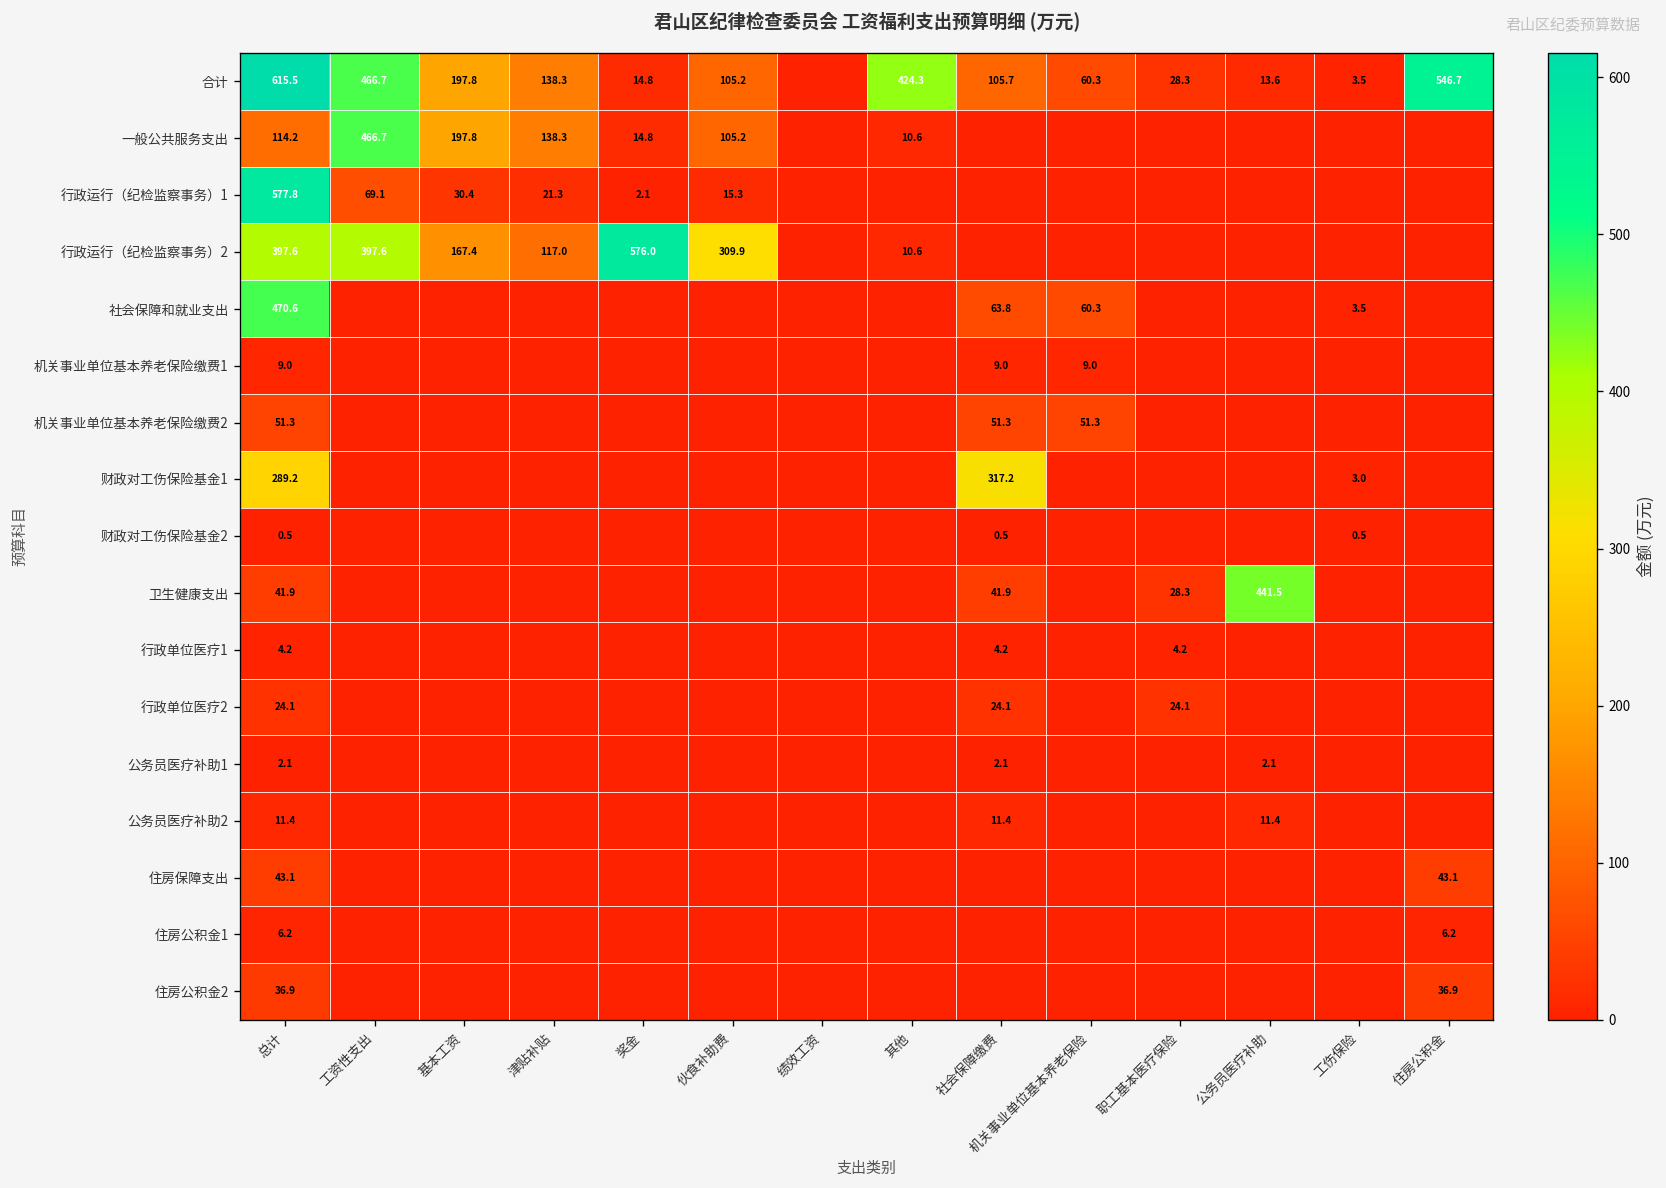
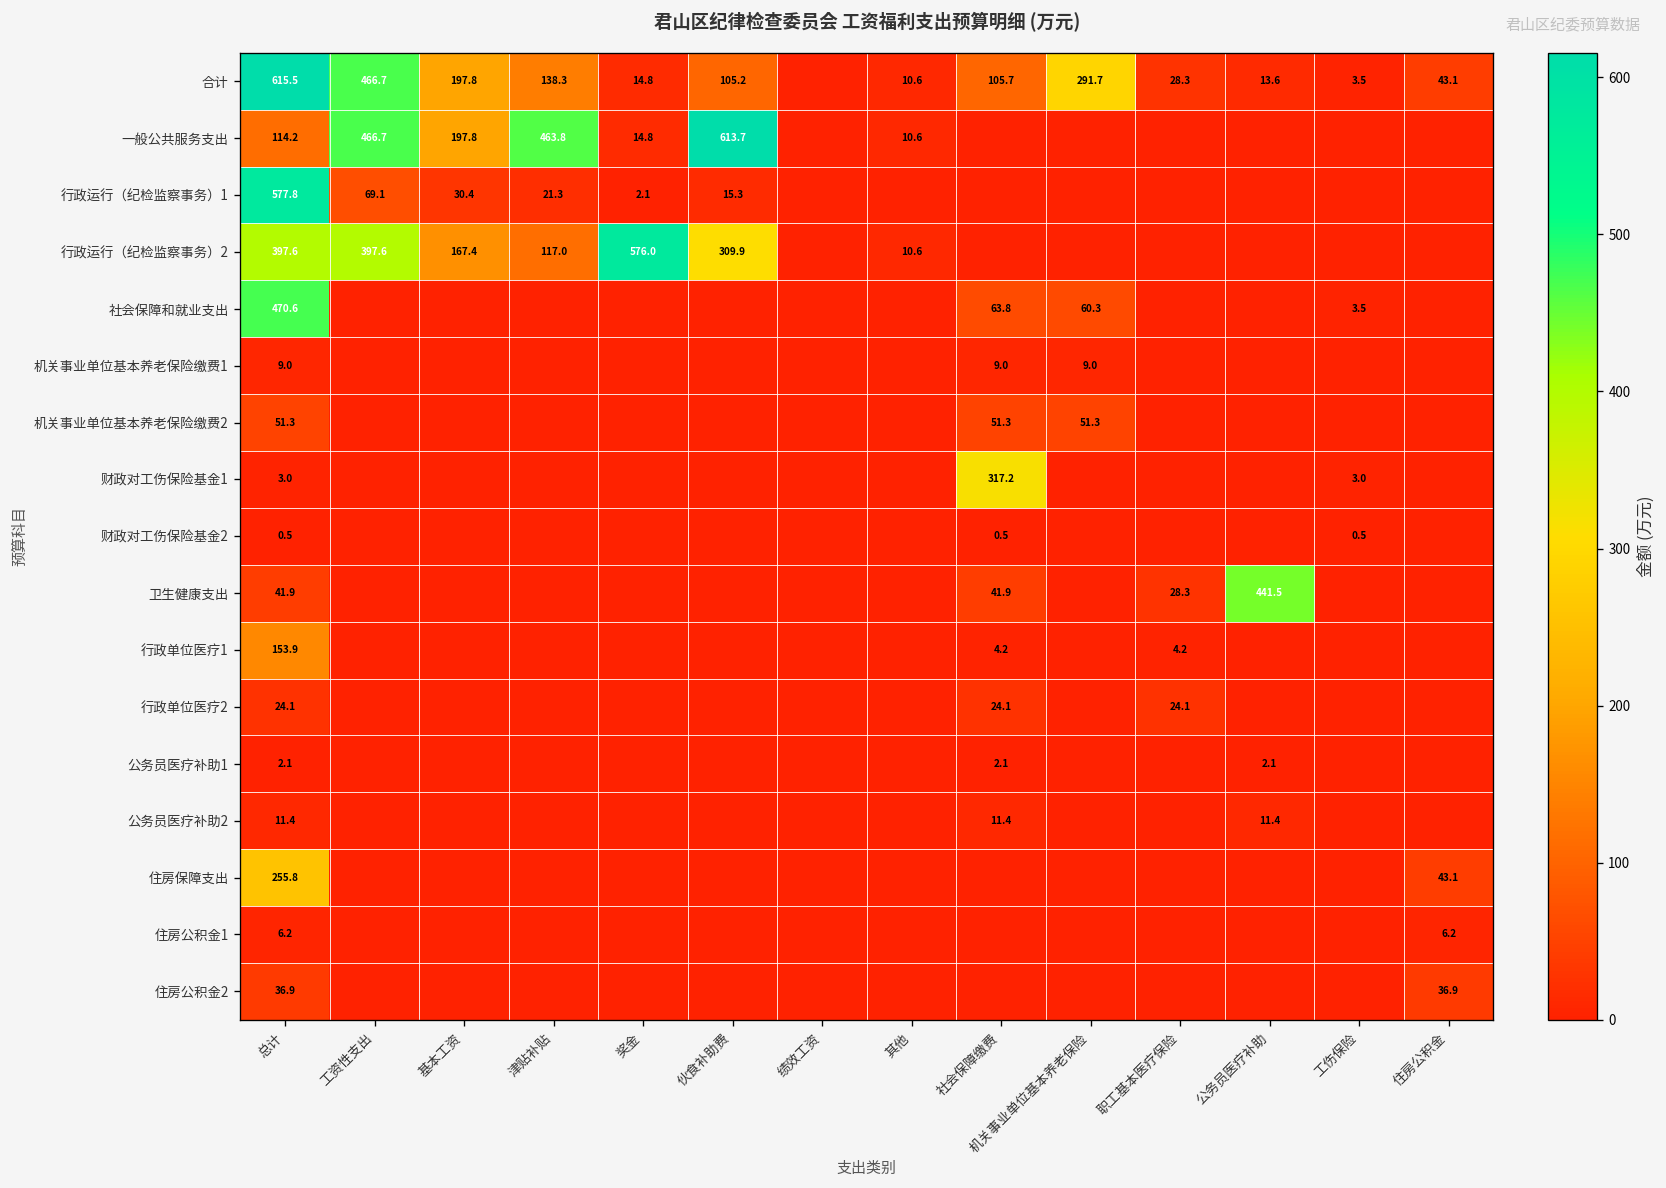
合计, 其他: 424.3 -> 10.6
合计, 机关事业单位基本养老保险: 60.3 -> 291.7
合计, 住房公积金: 546.7 -> 43.1
一般公共服务支出, 津贴补贴: 138.3 -> 463.8
一般公共服务支出, 伙食补助费: 105.2 -> 613.7
财政对工伤保险基金1, 总计: 289.2 -> 3.0
行政单位医疗1, 总计: 4.2 -> 153.9
住房保障支出, 总计: 43.1 -> 255.8
